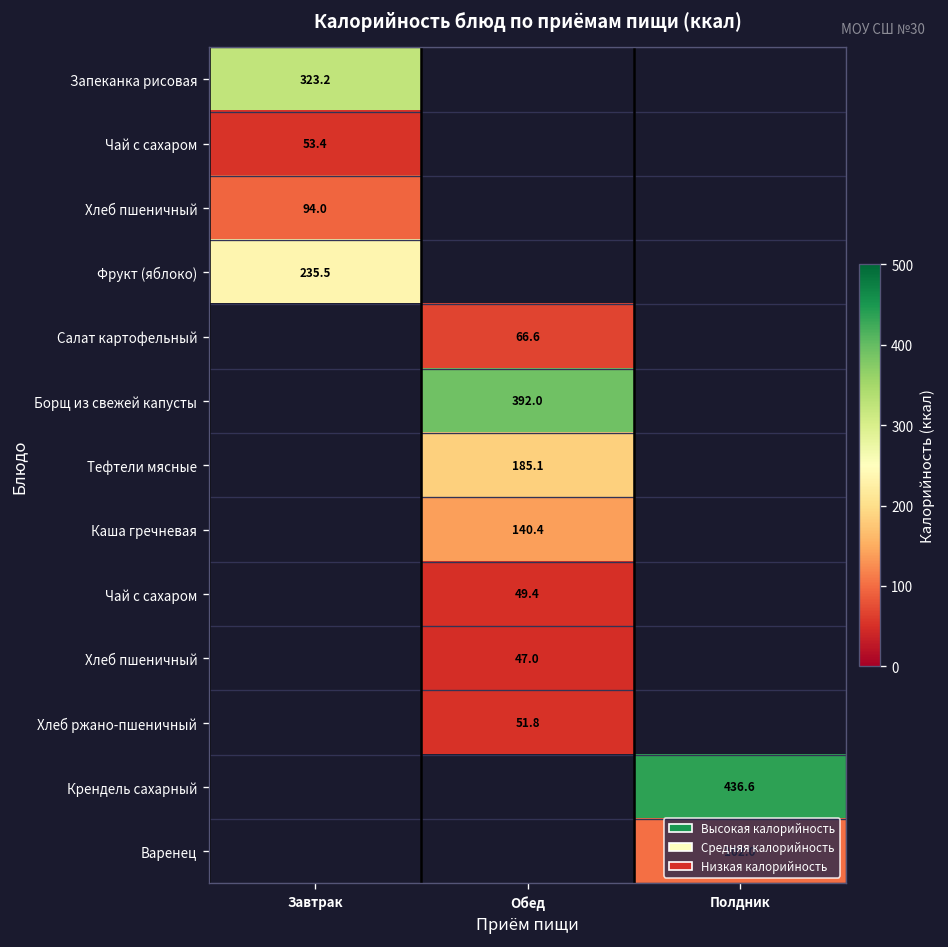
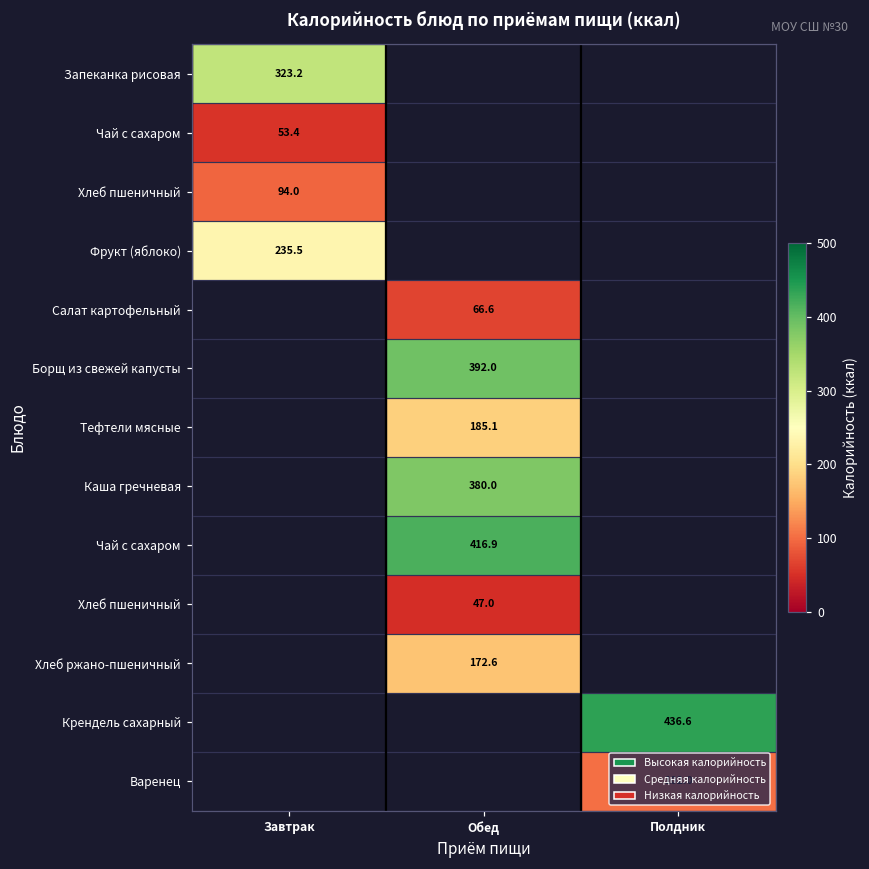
Каша гречневая, Обед: 140.4 -> 380.0
Чай с сахаром, Обед: 49.4 -> 416.9
Хлеб ржано-пшеничный, Обед: 51.8 -> 172.6
